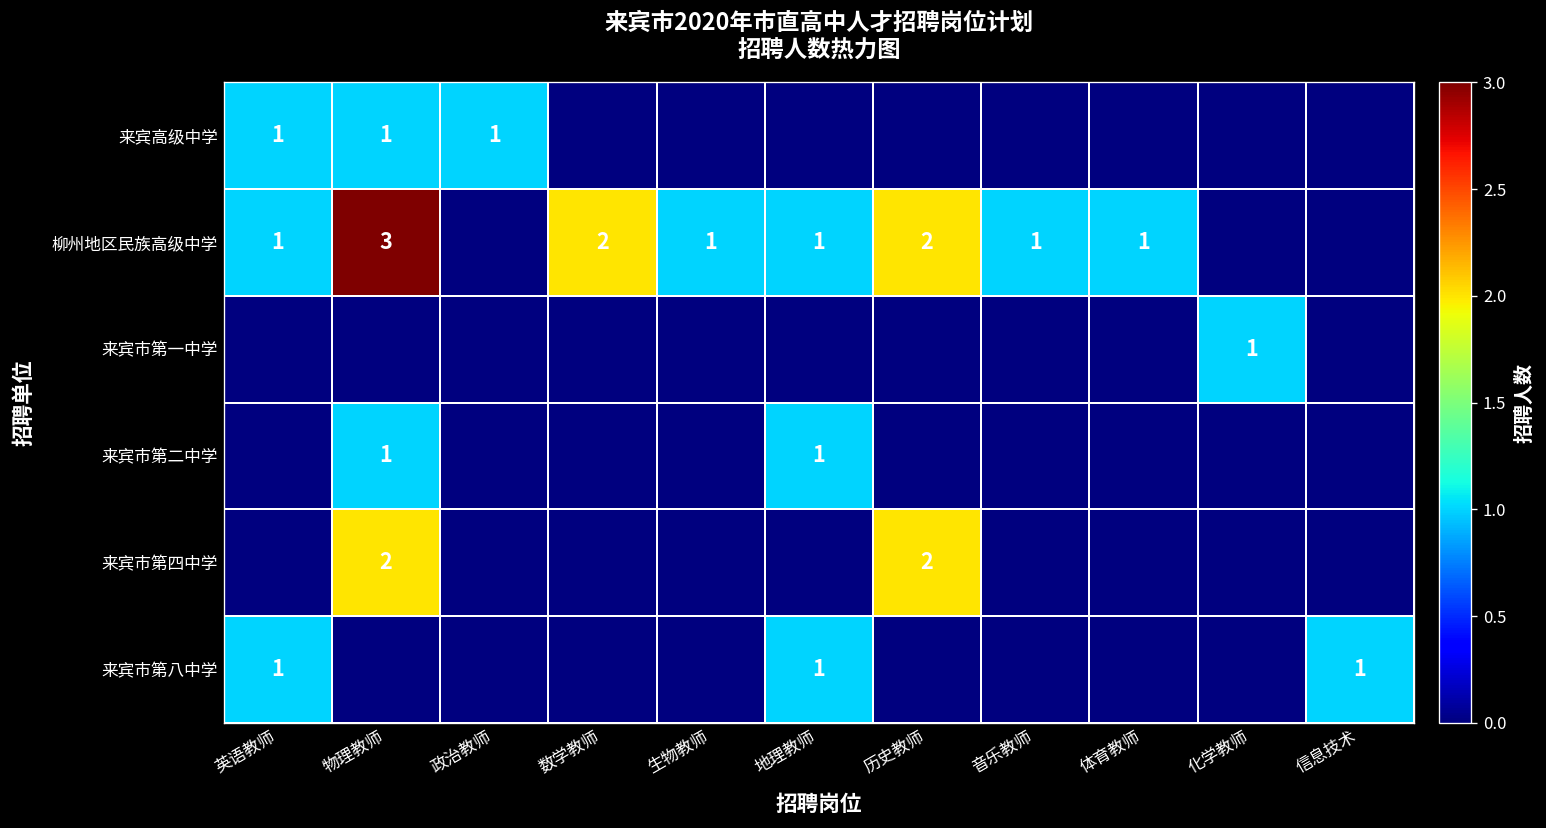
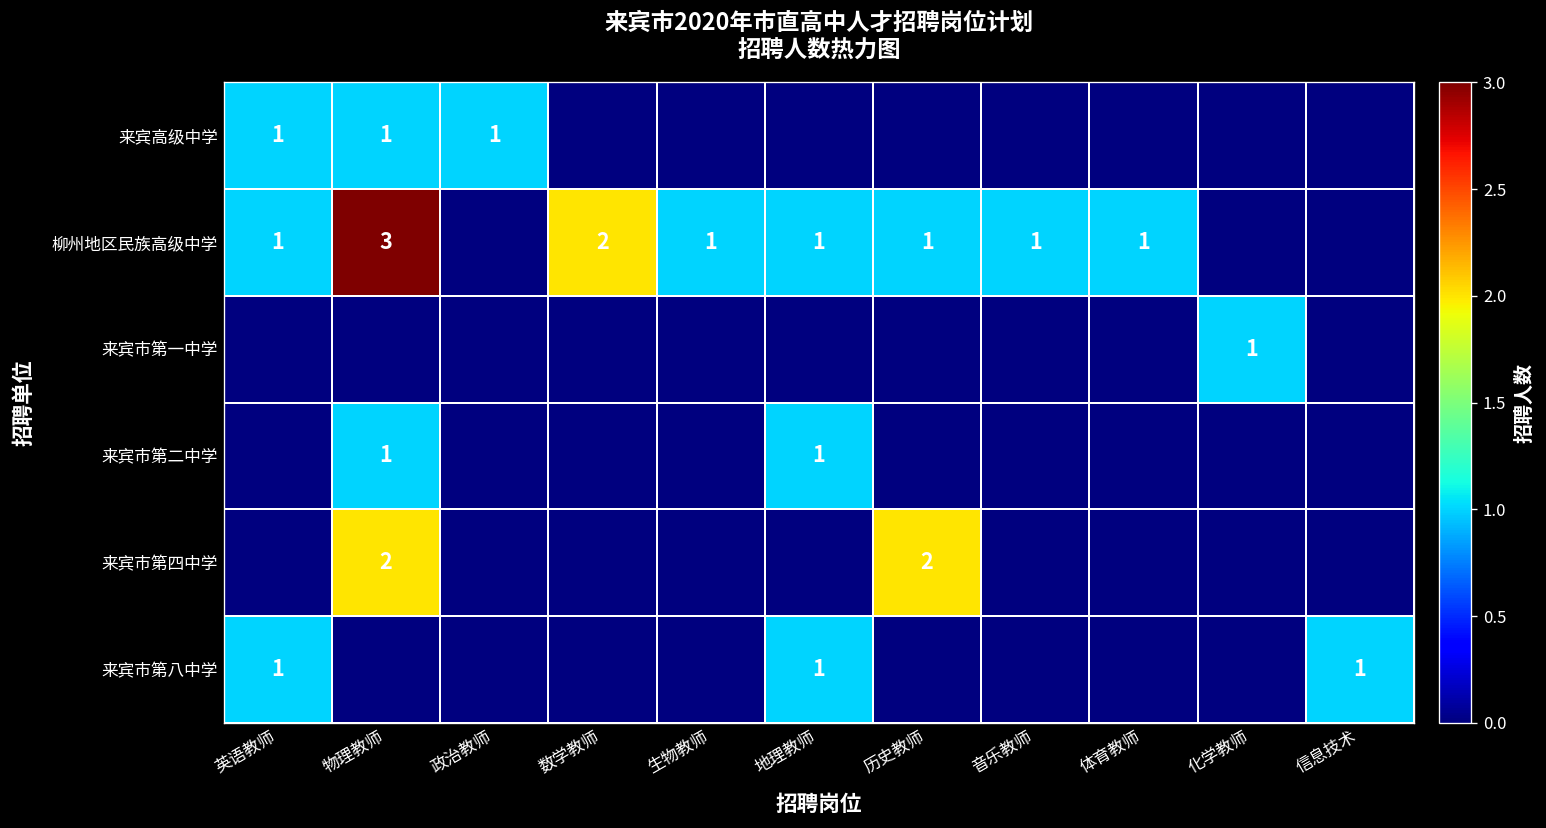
柳州地区民族高级中学, 历史教师: 2 -> 1
